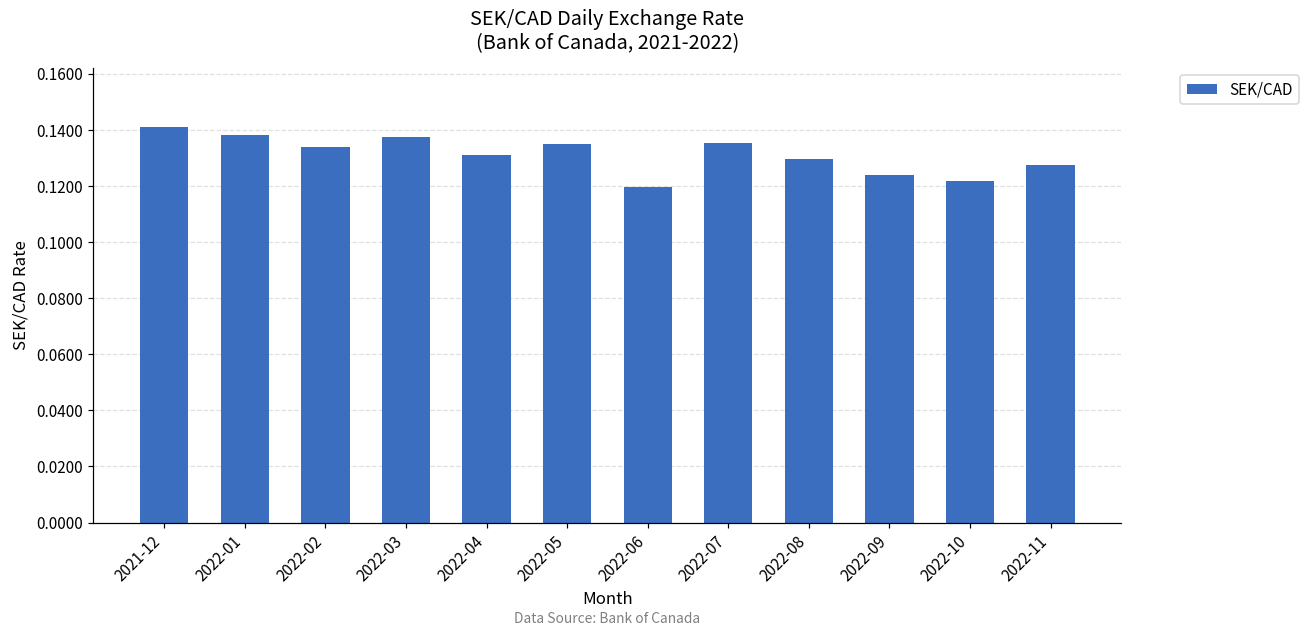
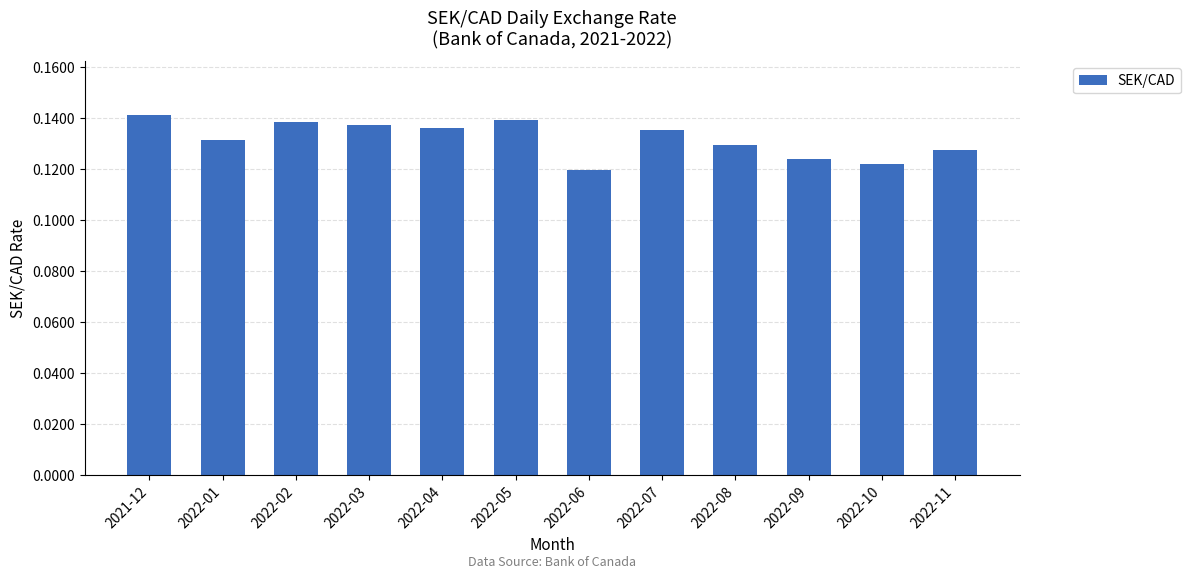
2022-01: 0.138 -> 0.131
2022-02: 0.134 -> 0.139
2022-04: 0.131 -> 0.136
2022-05: 0.135 -> 0.139
